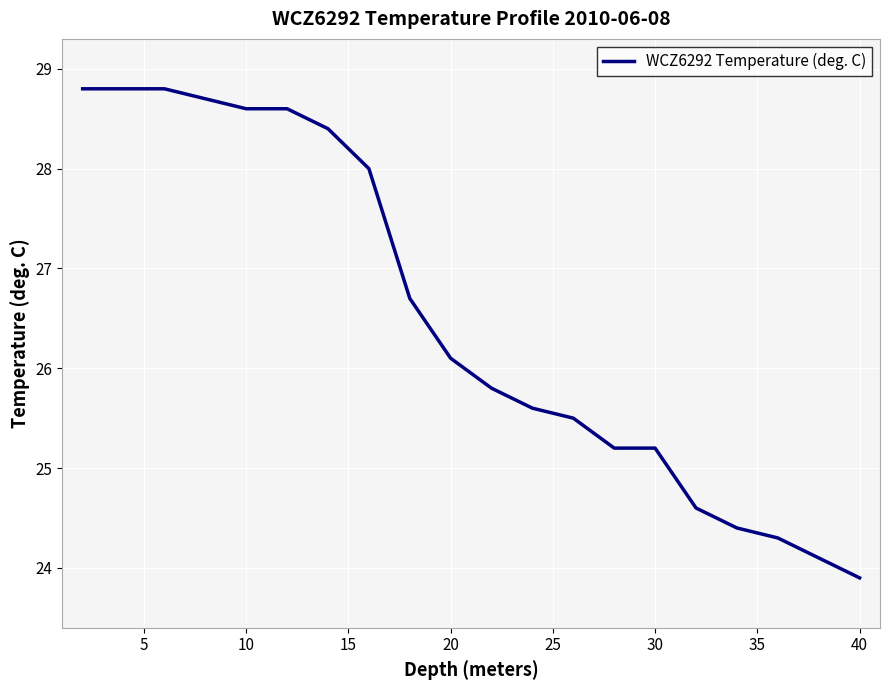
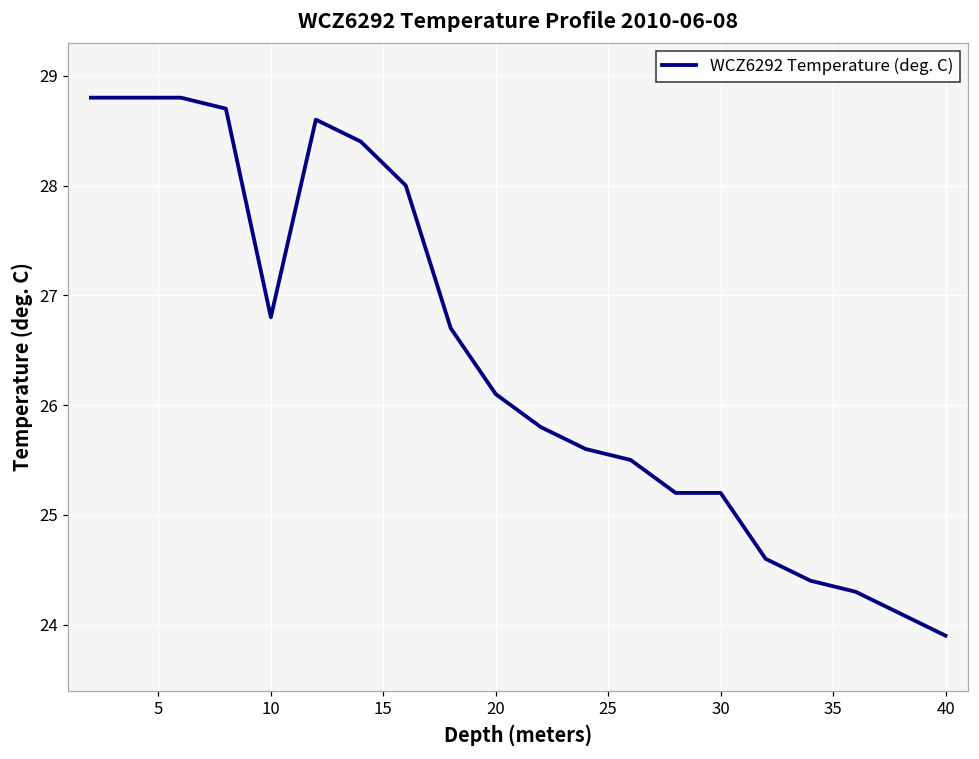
10: 28.6 -> 26.8
